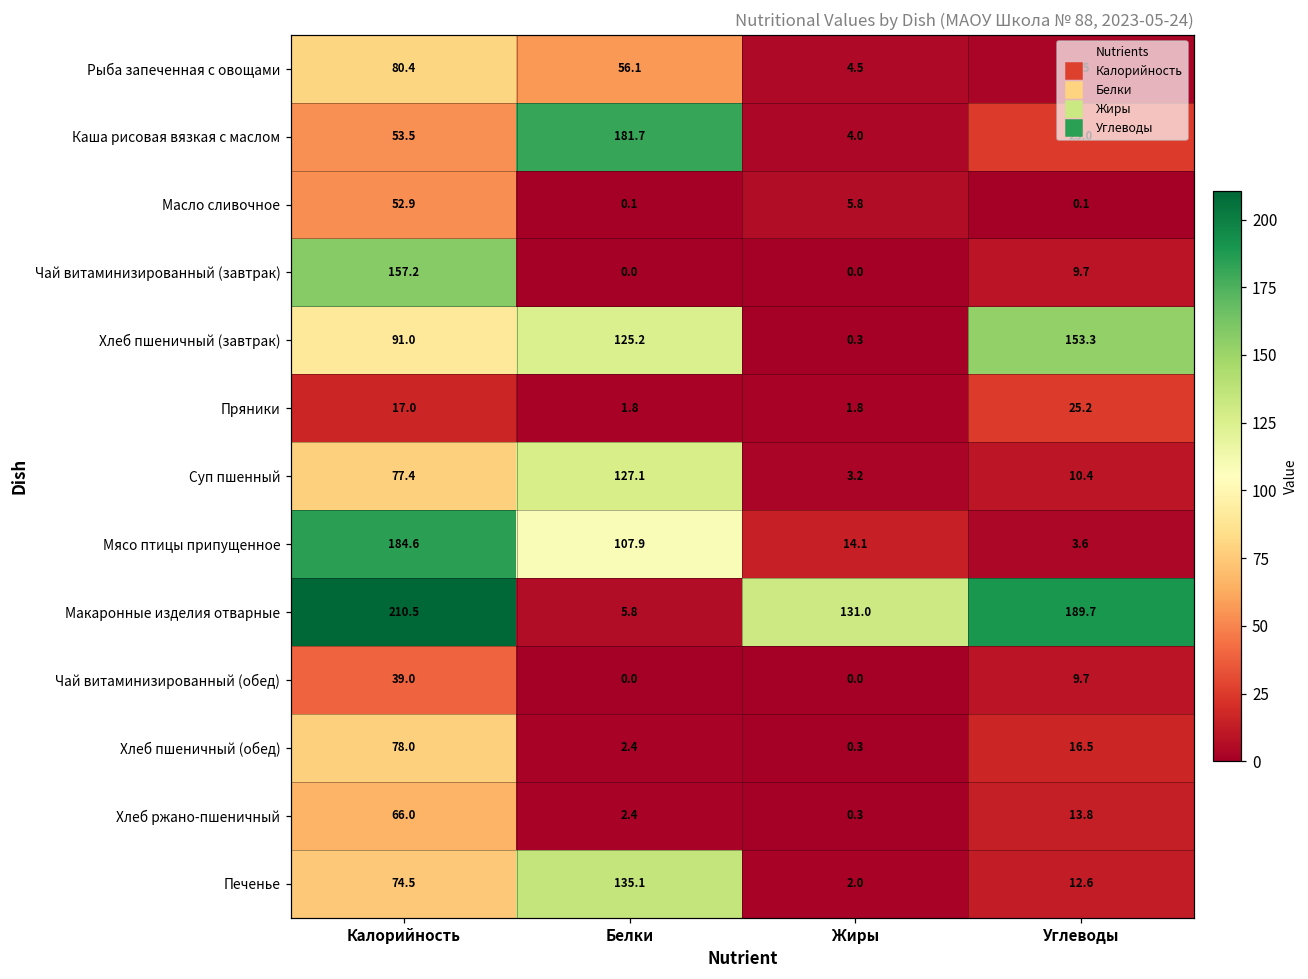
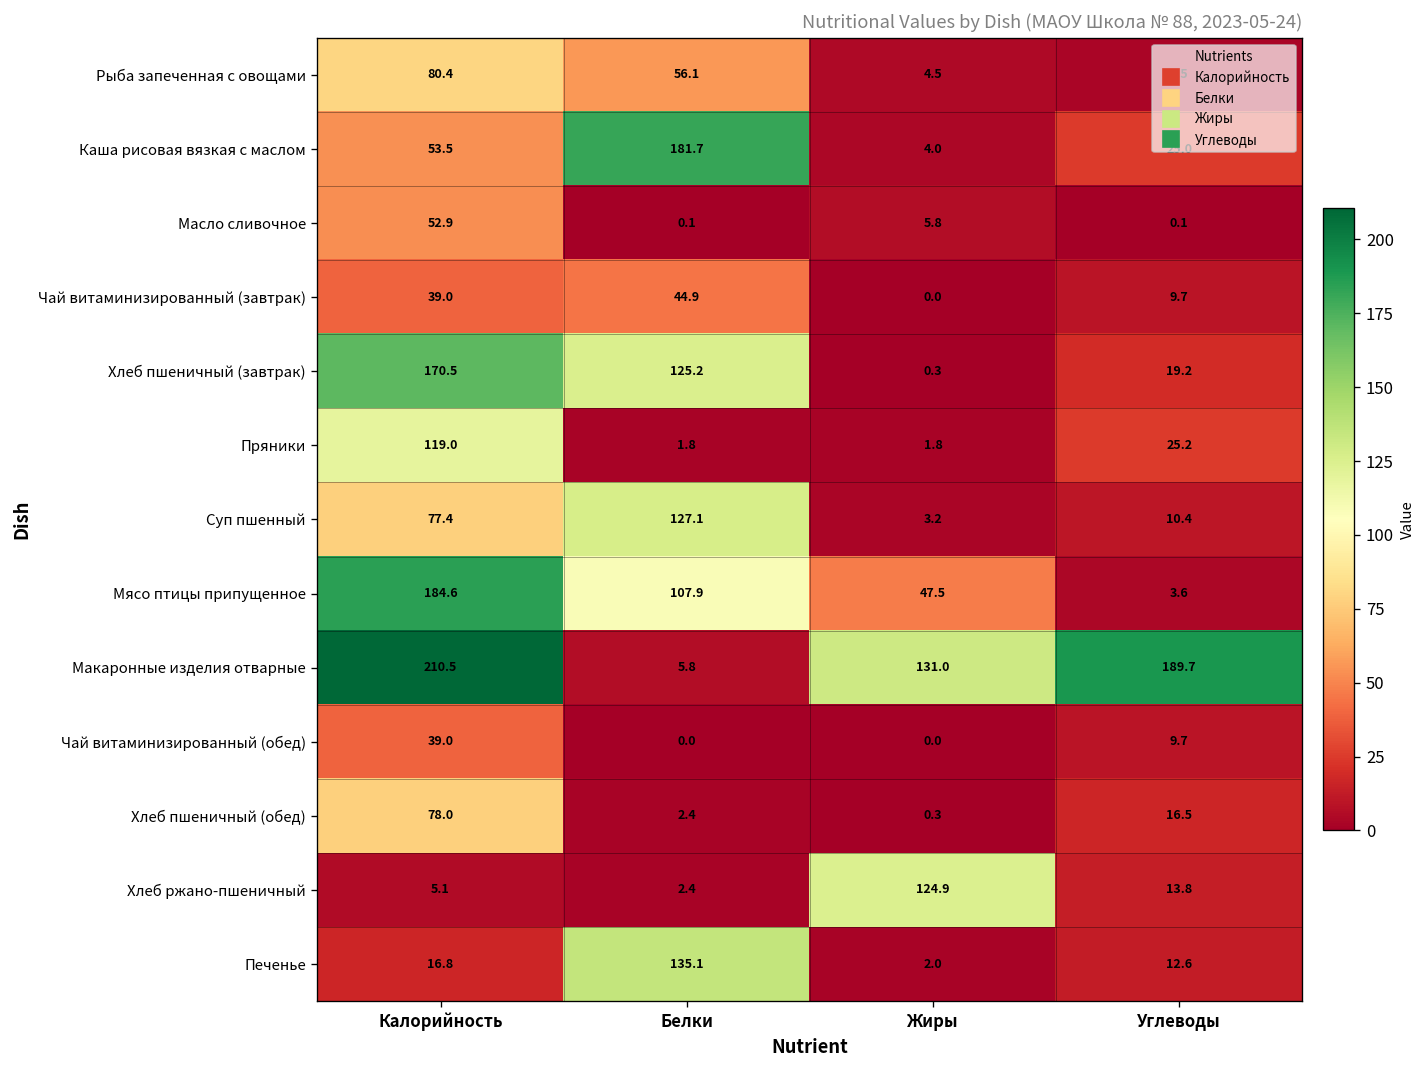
Чай витаминизированный (завтрак), Калорийность: 157.2 -> 39.0
Чай витаминизированный (завтрак), Белки: 0.0 -> 44.9
Хлеб пшеничный (завтрак), Калорийность: 91.0 -> 170.5
Хлеб пшеничный (завтрак), Углеводы: 153.3 -> 19.2
Пряники, Калорийность: 17.0 -> 119.0
Мясо птицы припущенное, Жиры: 14.1 -> 47.5
Хлеб ржано-пшеничный, Калорийность: 66.0 -> 5.1
Хлеб ржано-пшеничный, Жиры: 0.3 -> 124.9
Печенье, Калорийность: 74.5 -> 16.8
